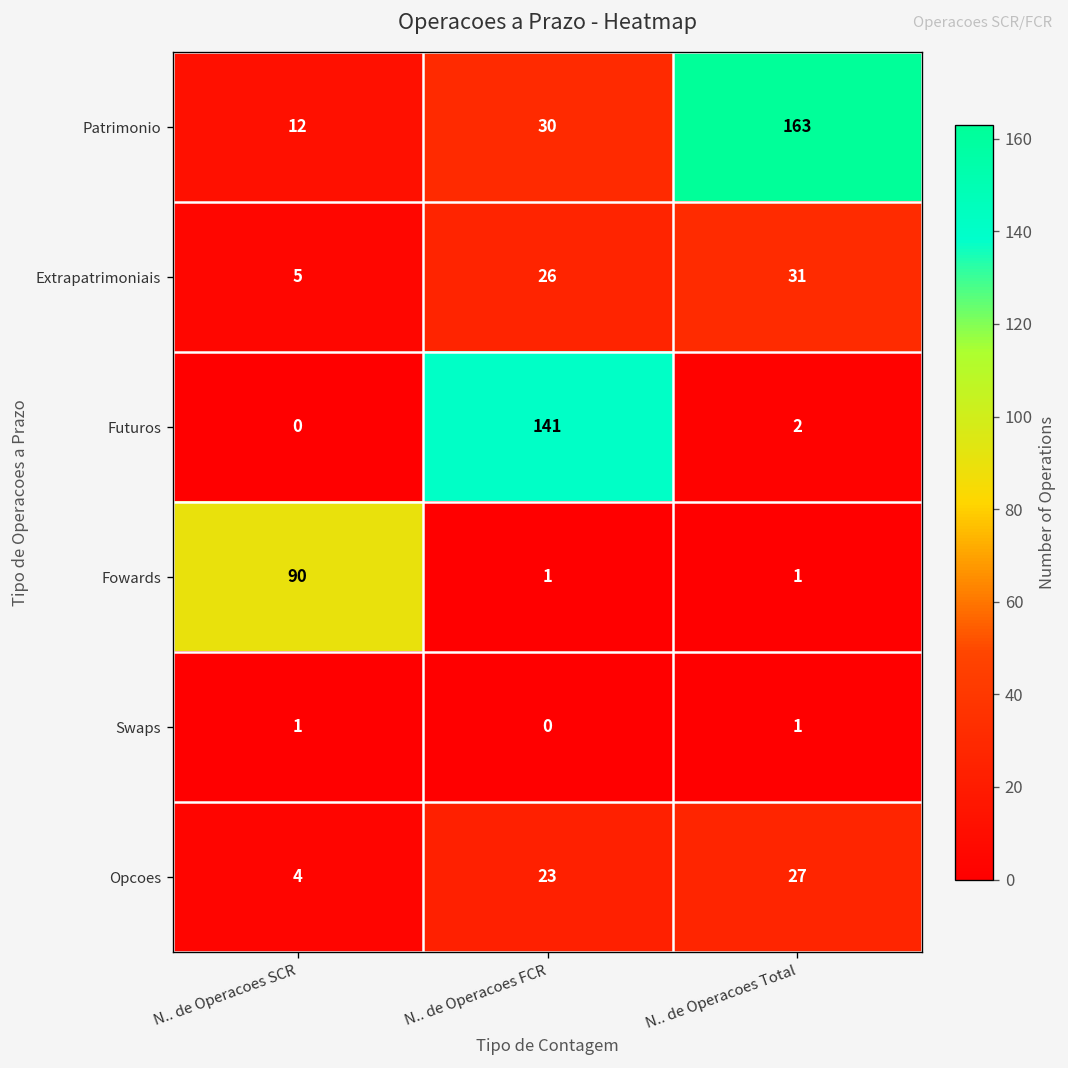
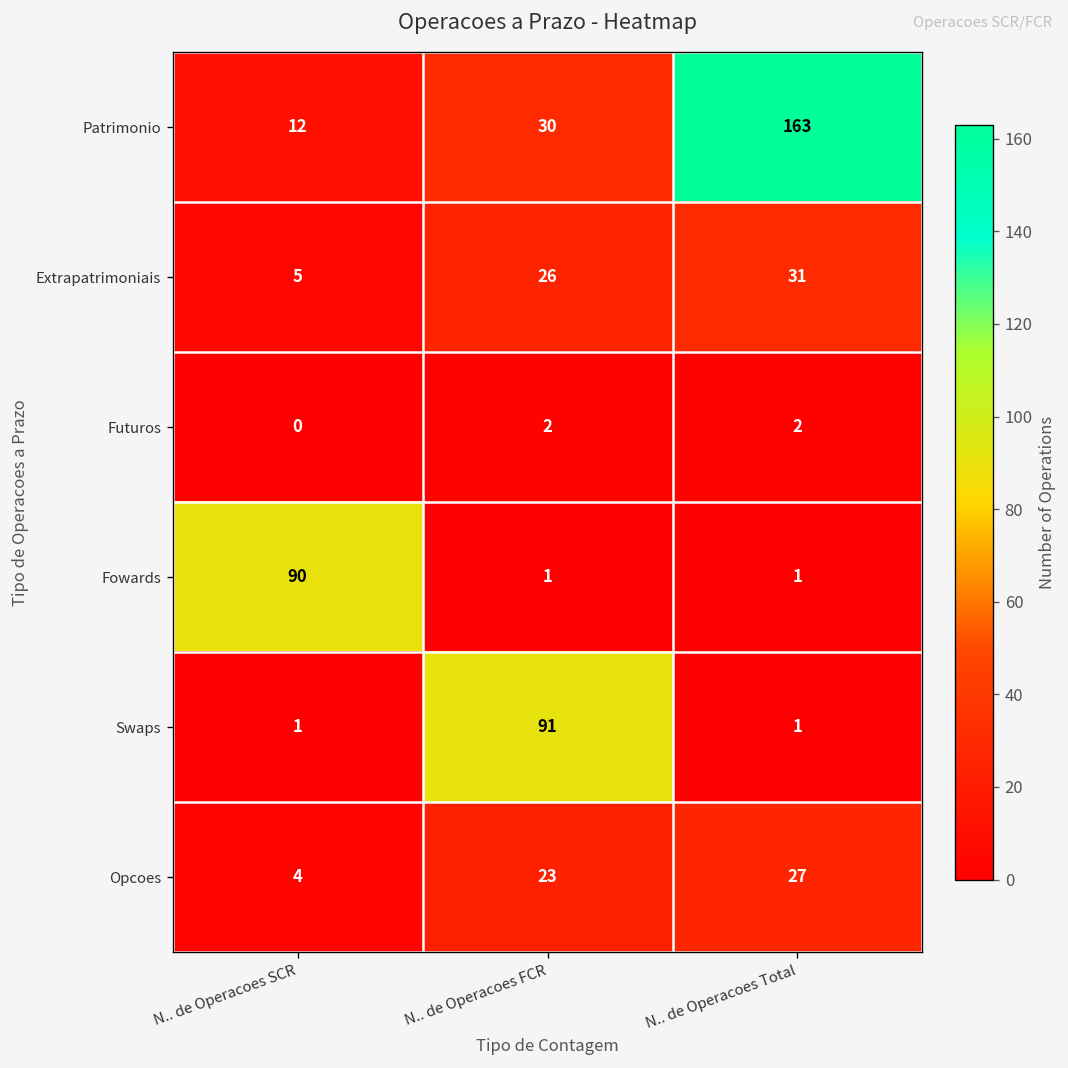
Futuros, N.. de Operacoes FCR: 141 -> 2
Swaps, N.. de Operacoes FCR: 0 -> 91
